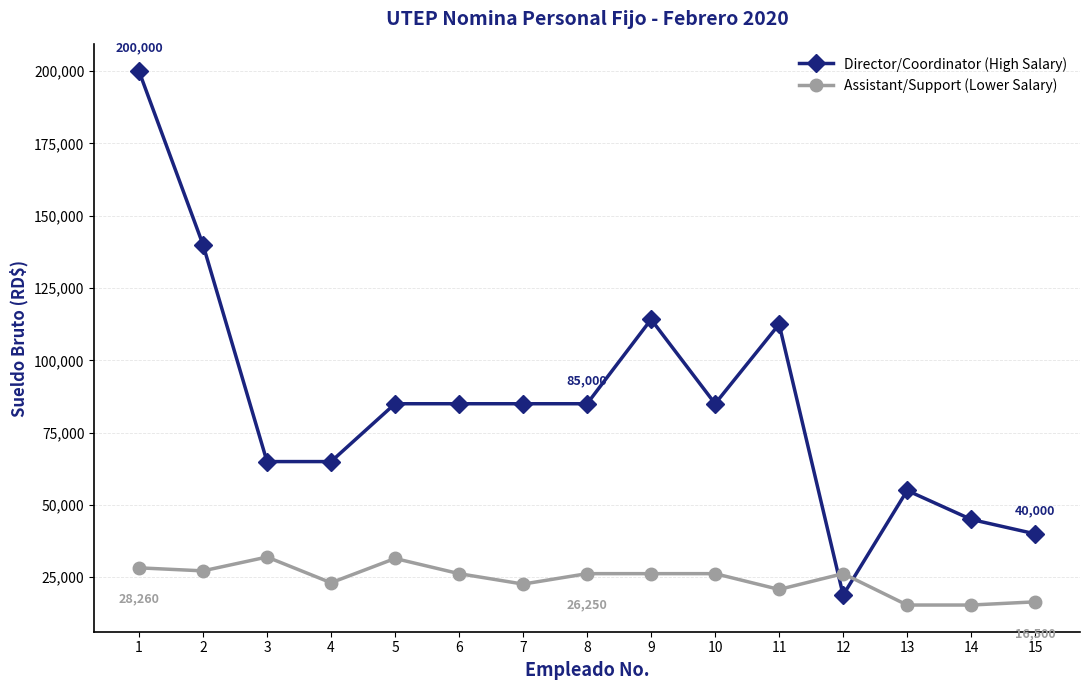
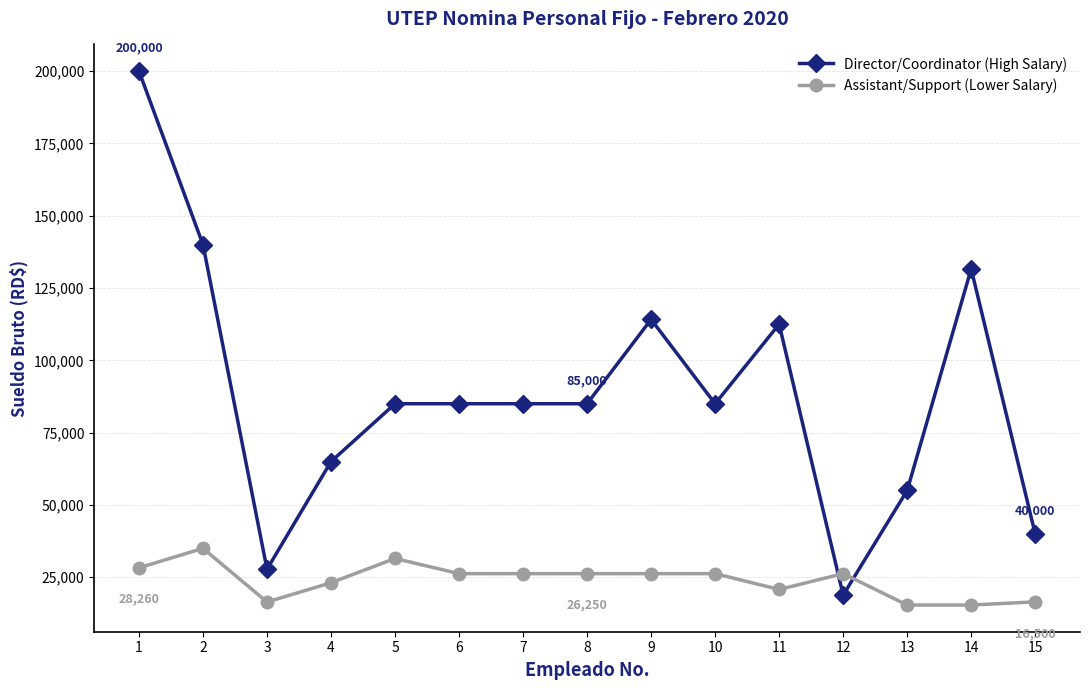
Assistant/Support (Lower Salary), 2: 27,000 -> 35,000
Director/Coordinator (High Salary), 3: 65,000 -> 28,000
Assistant/Support (Lower Salary), 3: 32,000 -> 16,000
Assistant/Support (Lower Salary), 7: 23,000 -> 26,000
Director/Coordinator (High Salary), 14: 45,000 -> 132,000
